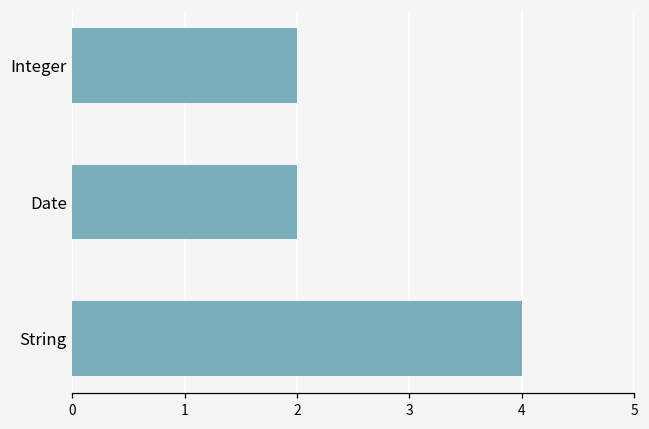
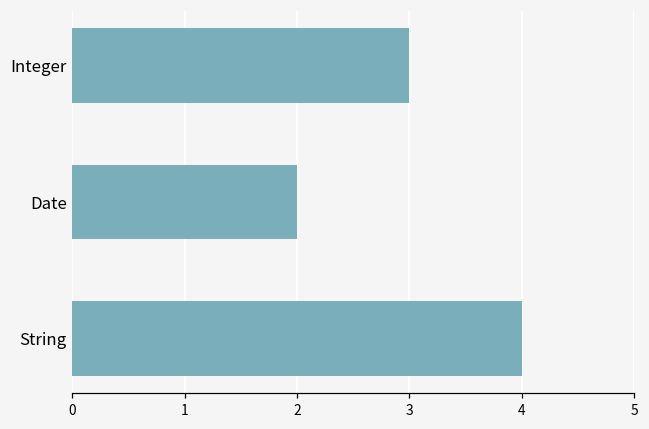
Integer: 2 -> 3
